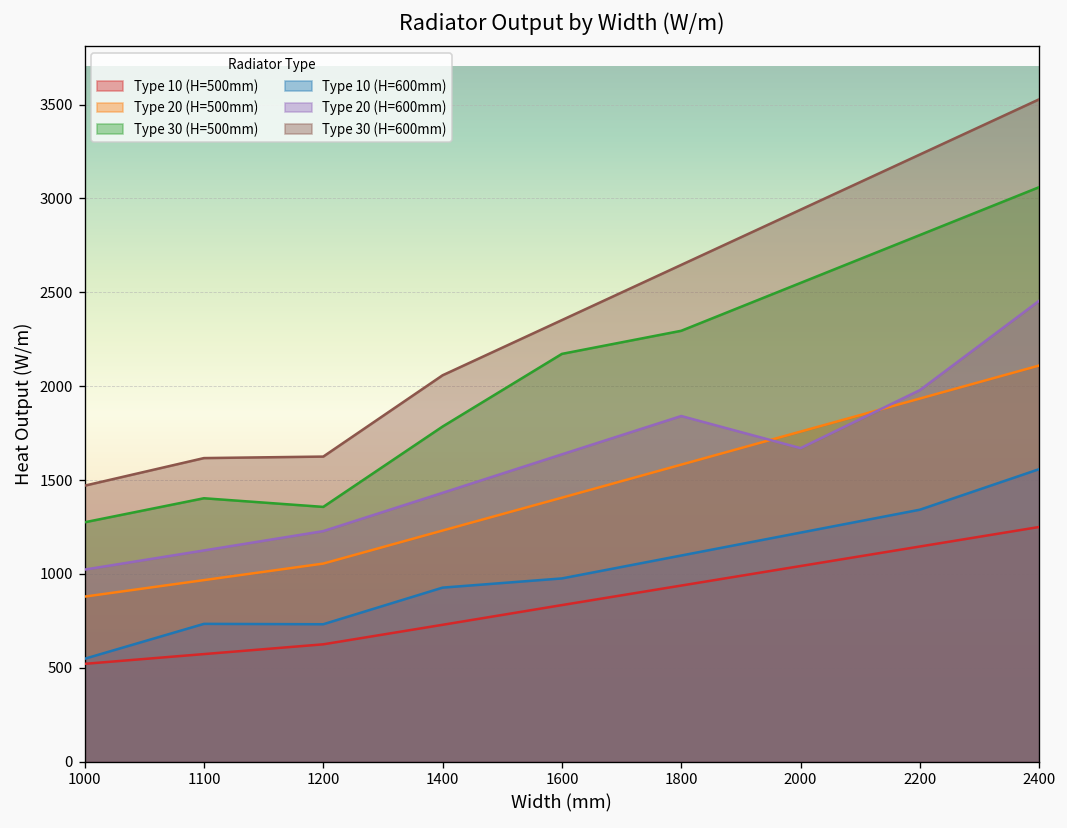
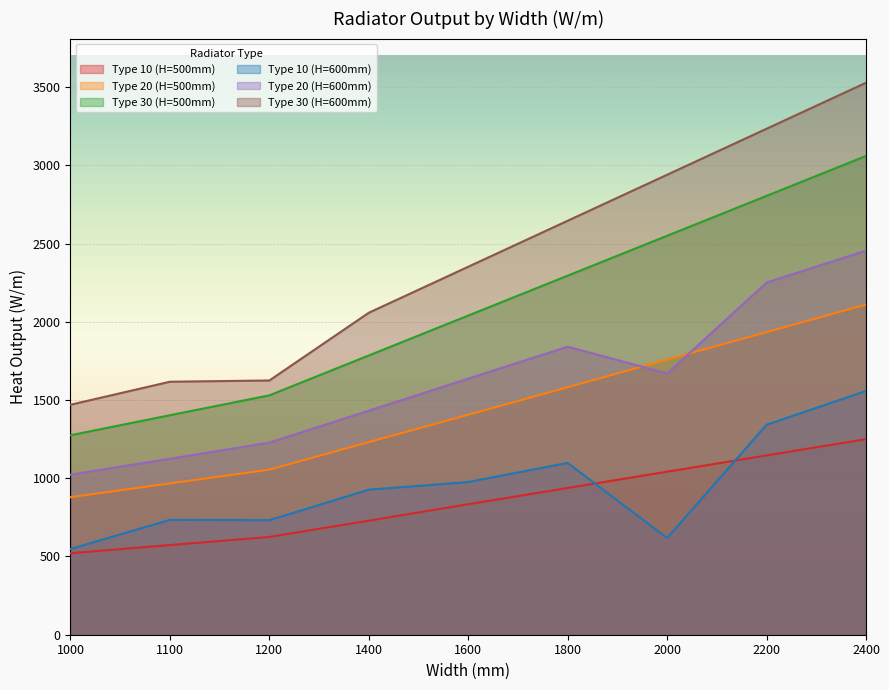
Type 30 (H=500mm), 1200: 1360 -> 1530
Type 30 (H=500mm), 1600: 2170 -> 2040
Type 10 (H=600mm), 2000: 1220 -> 620
Type 20 (H=600mm), 2200: 1980 -> 2250
